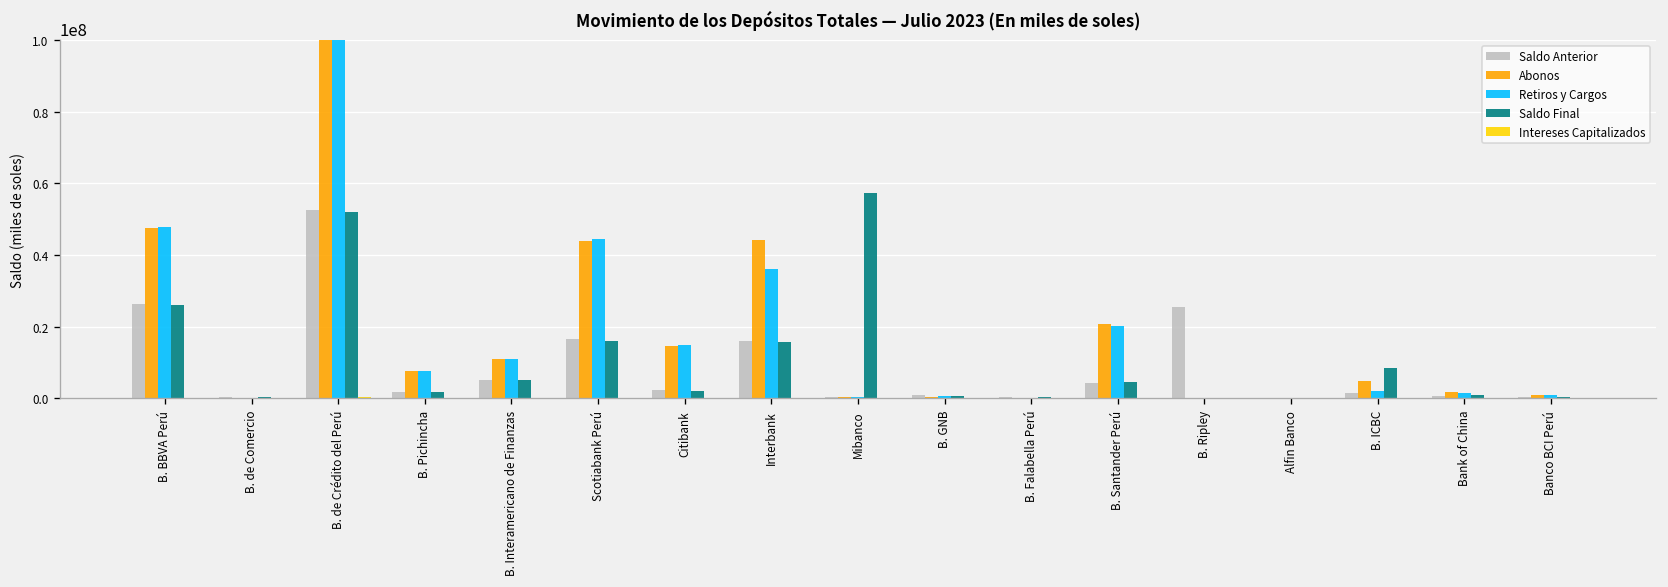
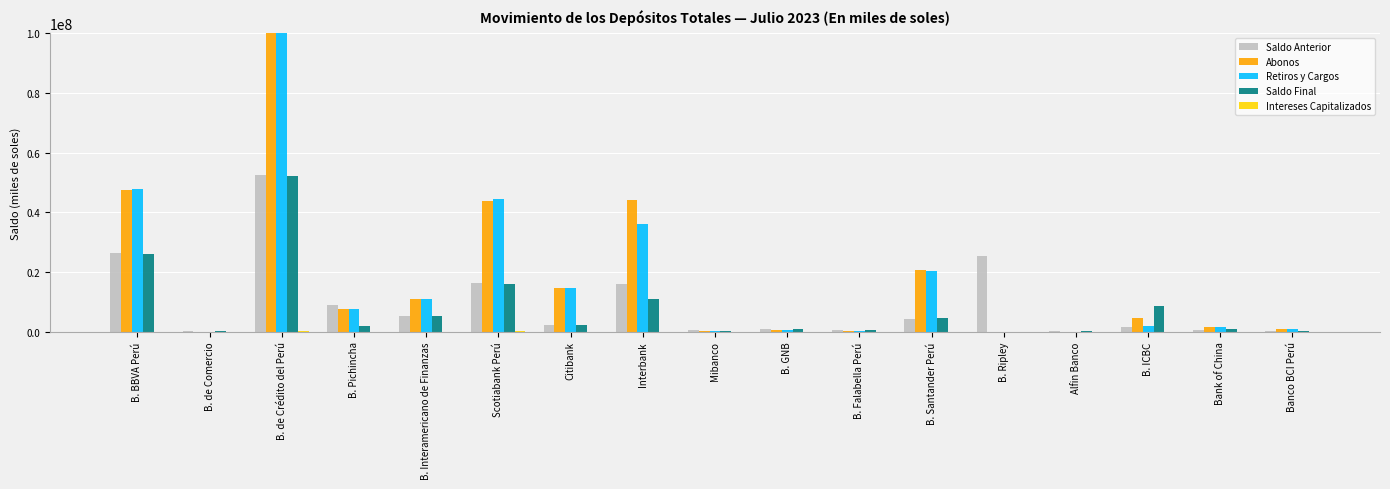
Saldo Anterior, B. Pichincha: 2000000 -> 9000000
Saldo Final, Interbank: 16000000 -> 11000000
Saldo Final, Mibanco: 57000000 -> 0
